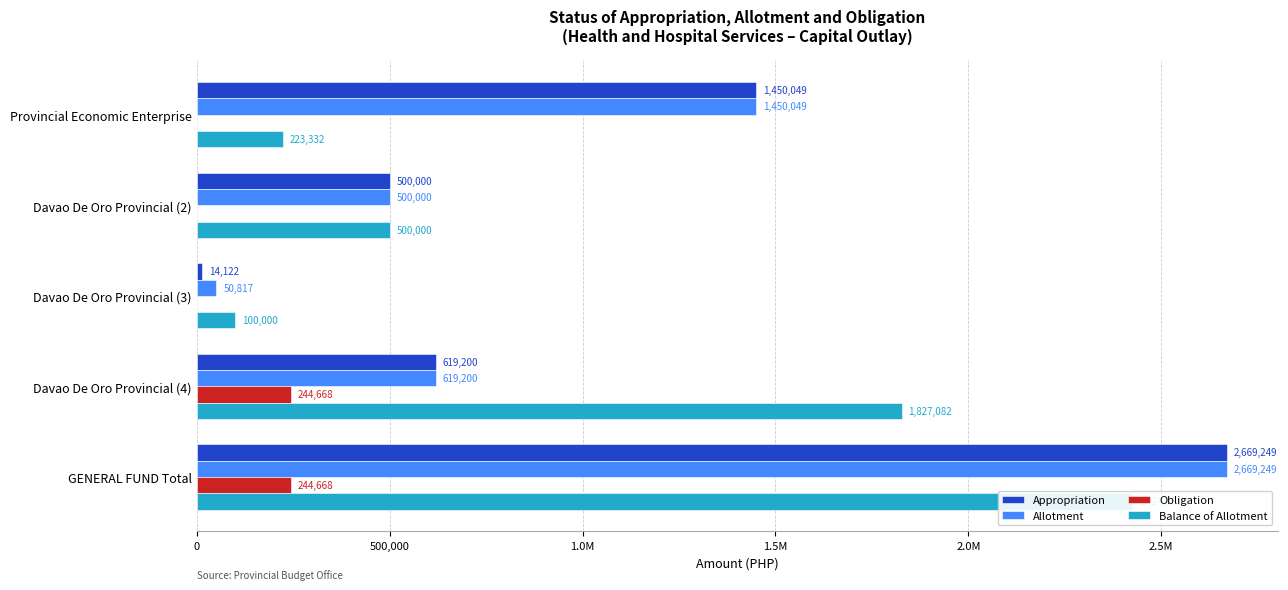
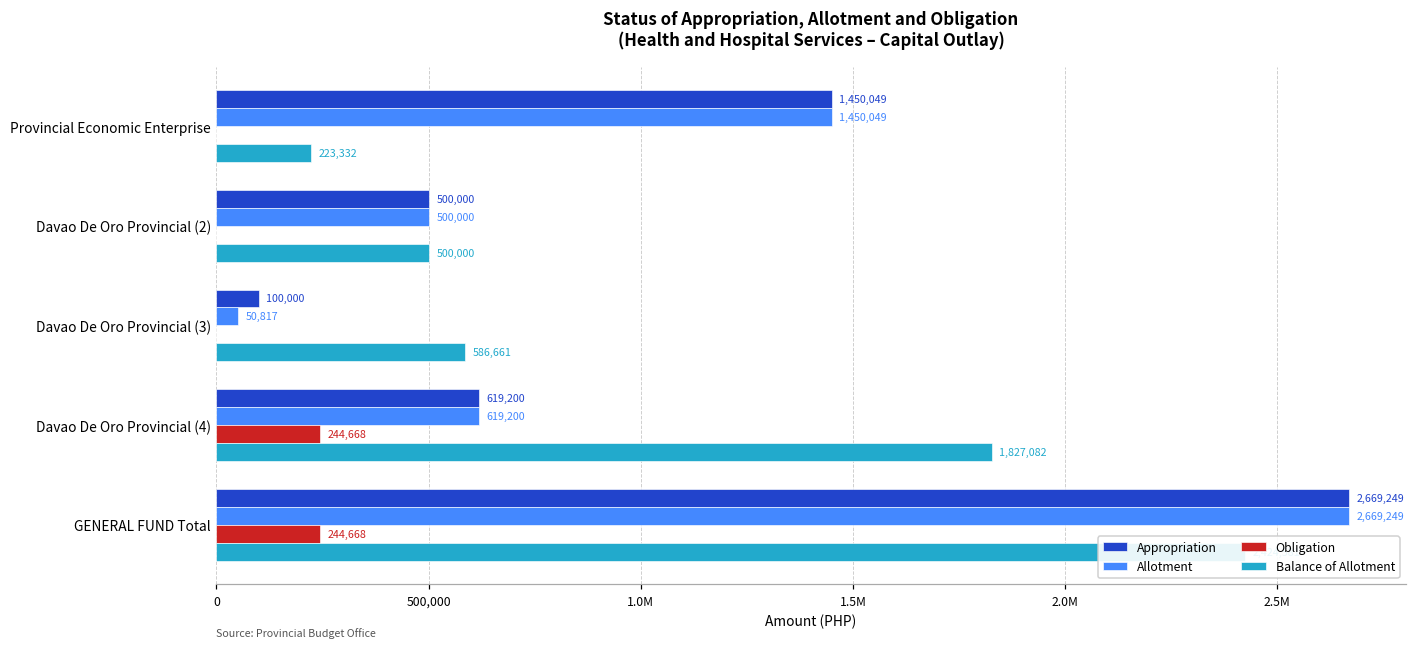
Appropriation, Davao De Oro Provincial (3): 14,122 -> 100,000
Balance of Allotment, Davao De Oro Provincial (3): 100,000 -> 586,661
